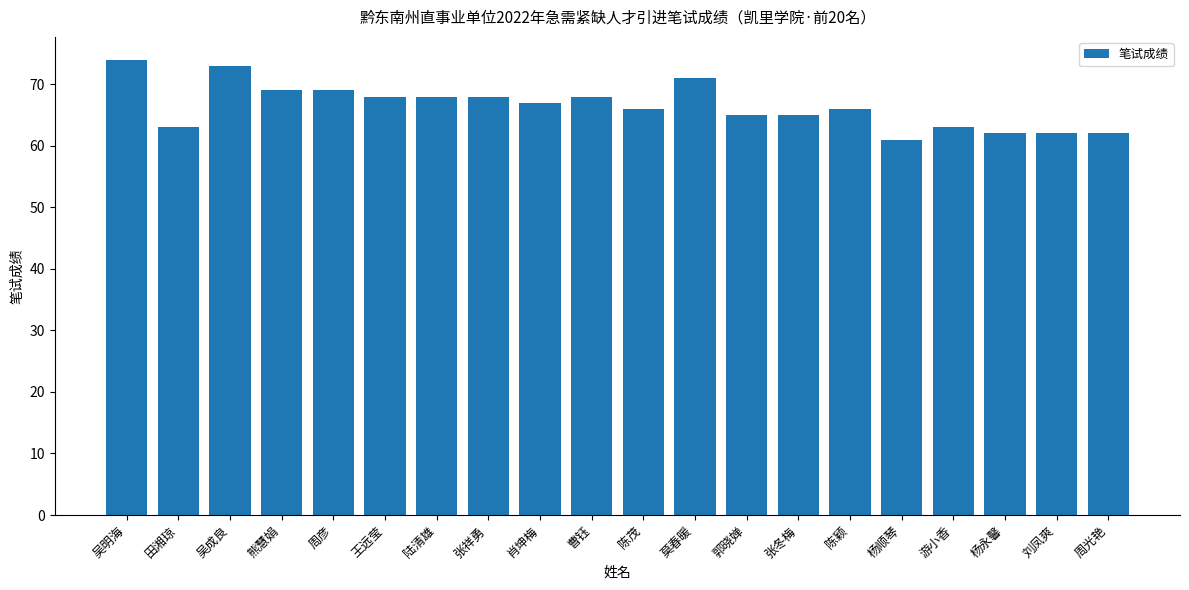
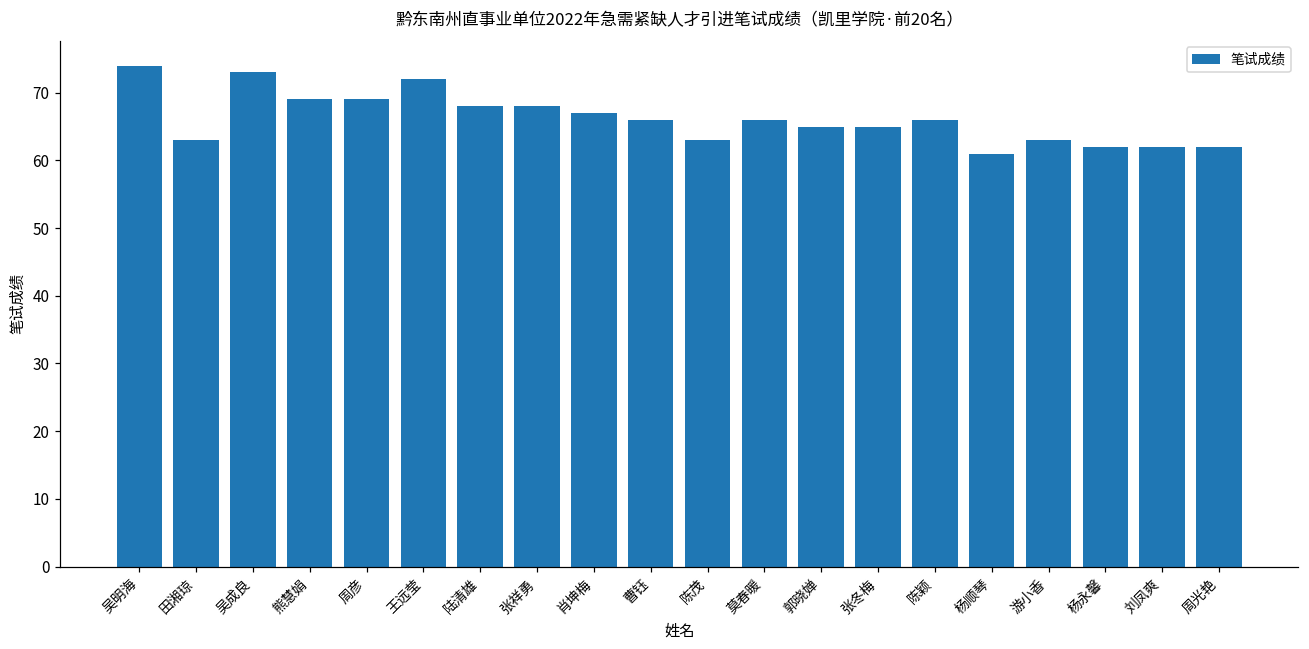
王远莹: 68 -> 72
曹钰: 68 -> 66
陈茂: 66 -> 63
莫春暖: 71 -> 66
